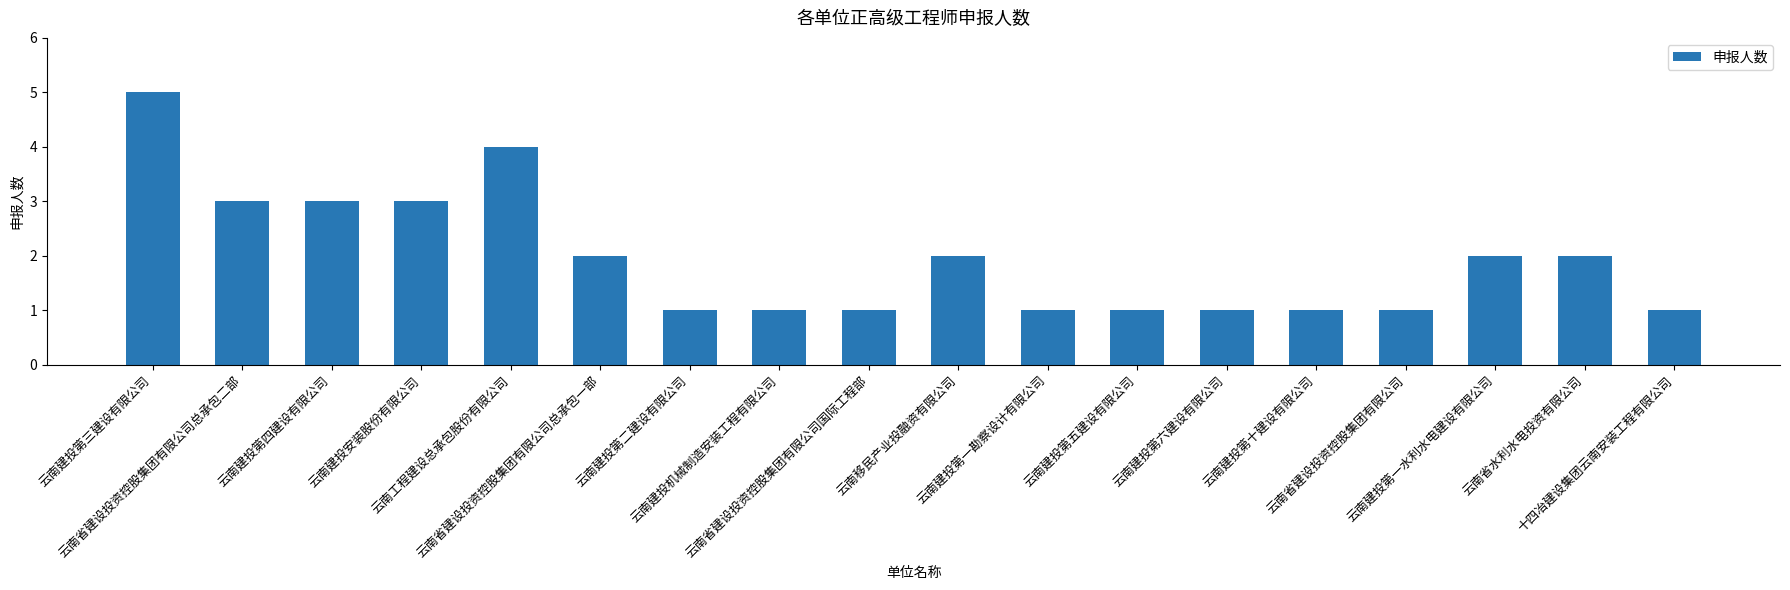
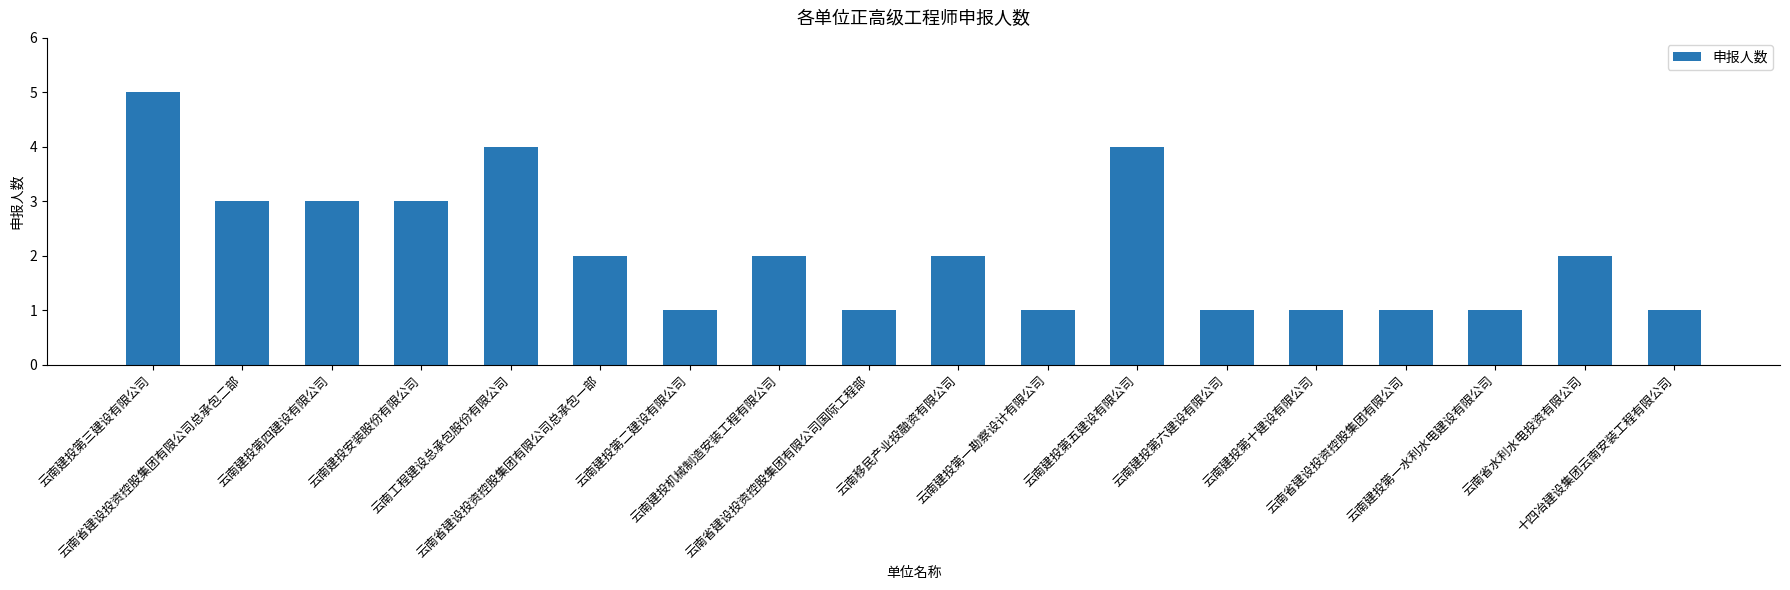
云南建投机械制造安装工程有限公司: 1 -> 2
云南建投第五建设有限公司: 1 -> 4
云南建投第一水利水电建设有限公司: 2 -> 1
